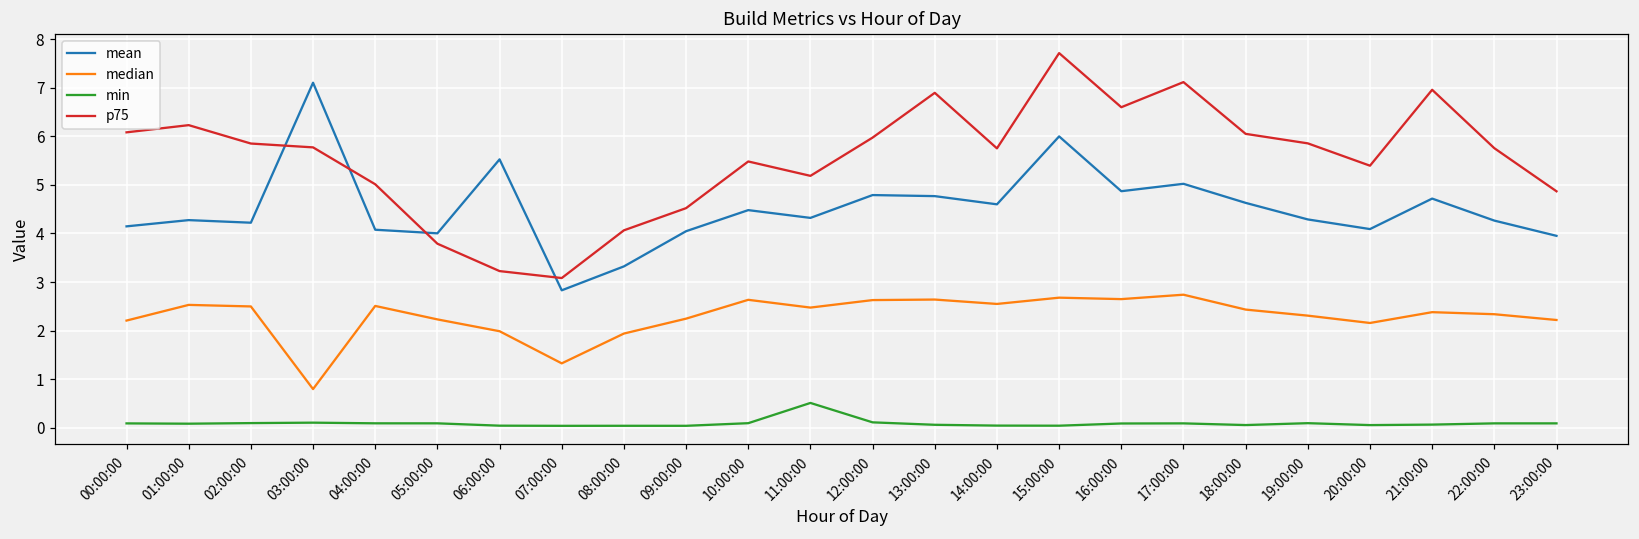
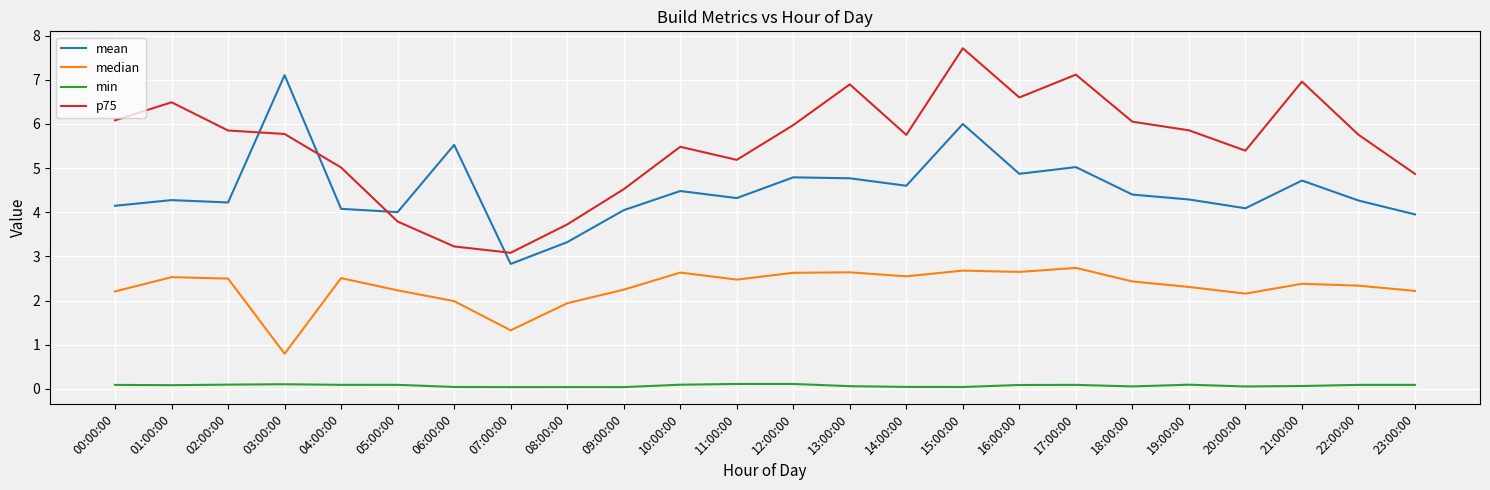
p75, 01:00:00: 6.2 -> 6.5
p75, 08:00:00: 4.1 -> 3.7
min, 11:00:00: 0.5 -> 0.1
mean, 18:00:00: 4.6 -> 4.4
